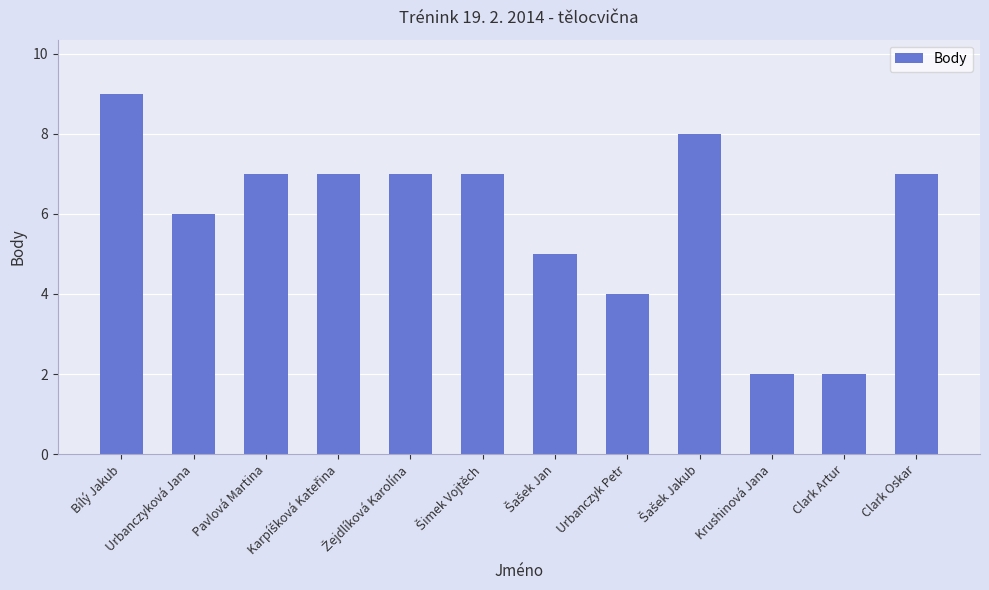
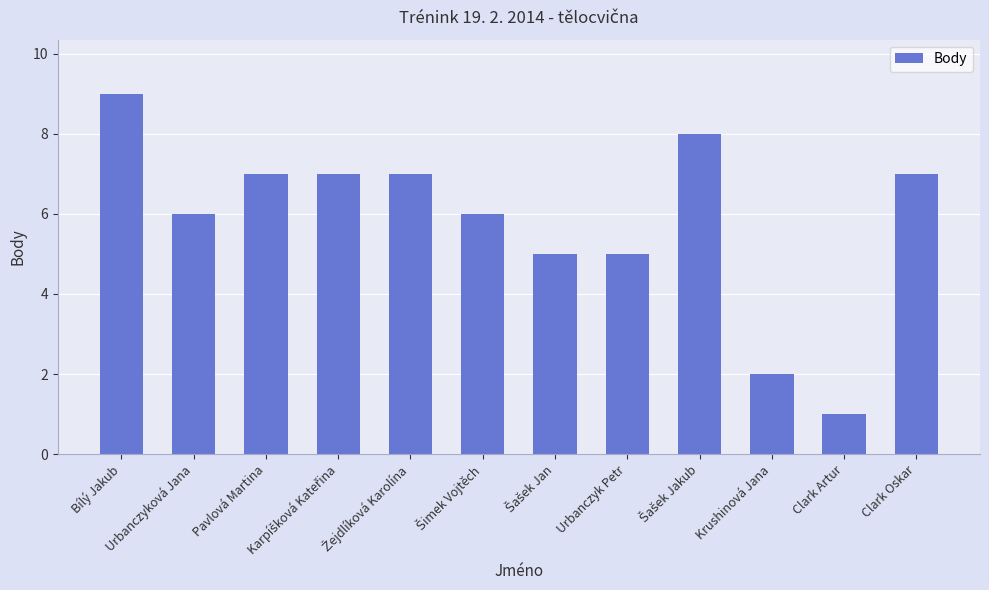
Šimek Vojtěch: 7 -> 6
Urbanczyk Petr: 4 -> 5
Clark Artur: 2 -> 1
